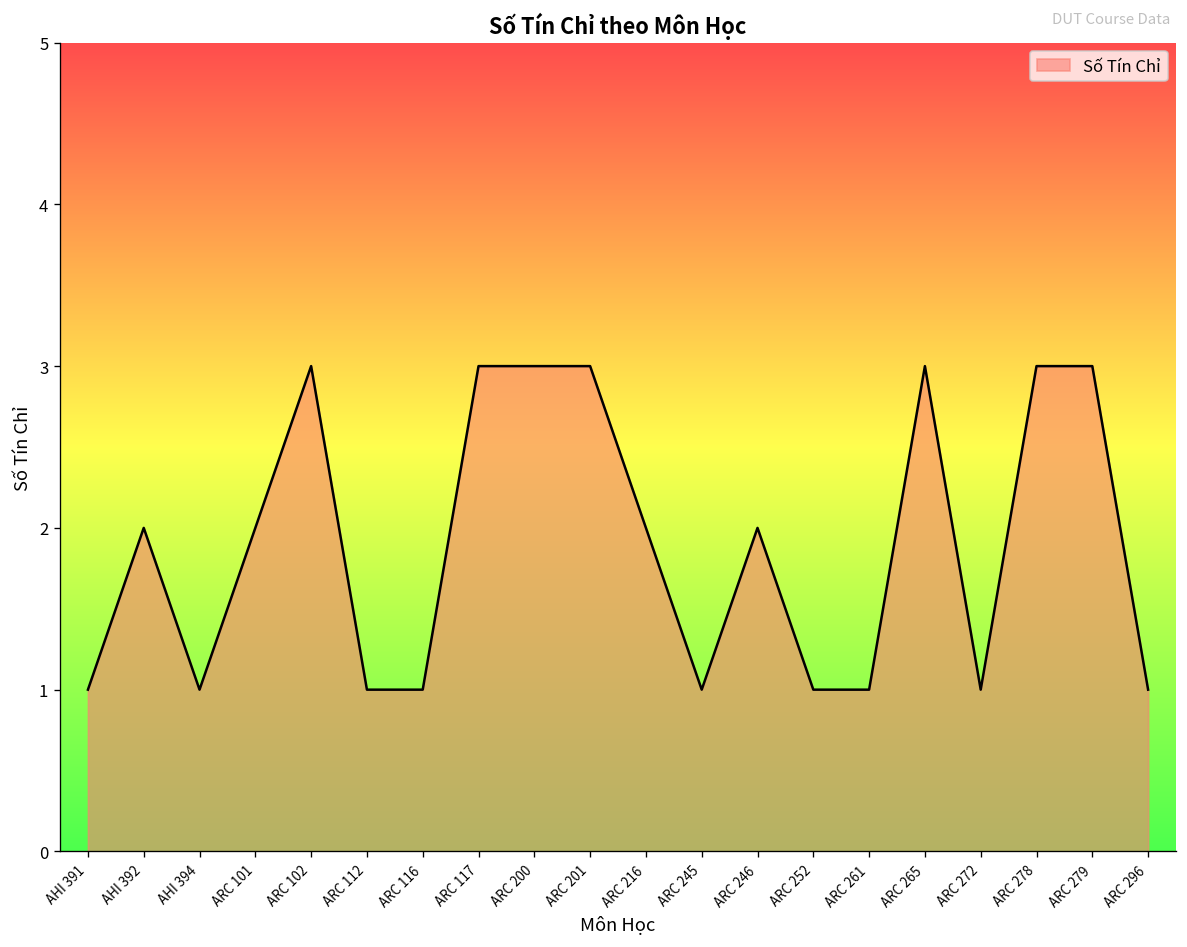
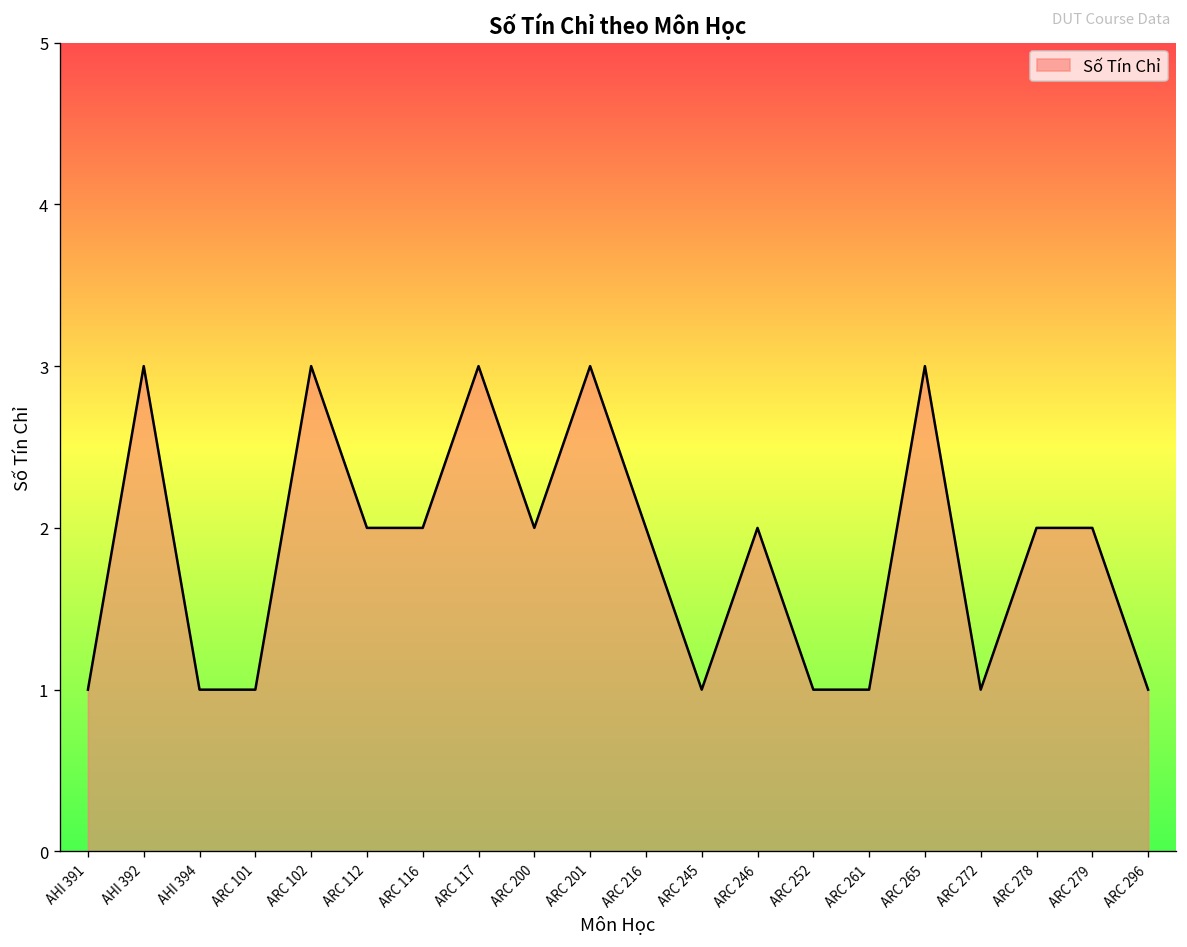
AHI 392: 2 -> 3
ARC 101: 2 -> 1
ARC 112: 1 -> 2
ARC 116: 1 -> 2
ARC 200: 3 -> 2
ARC 278: 3 -> 2
ARC 279: 3 -> 2
